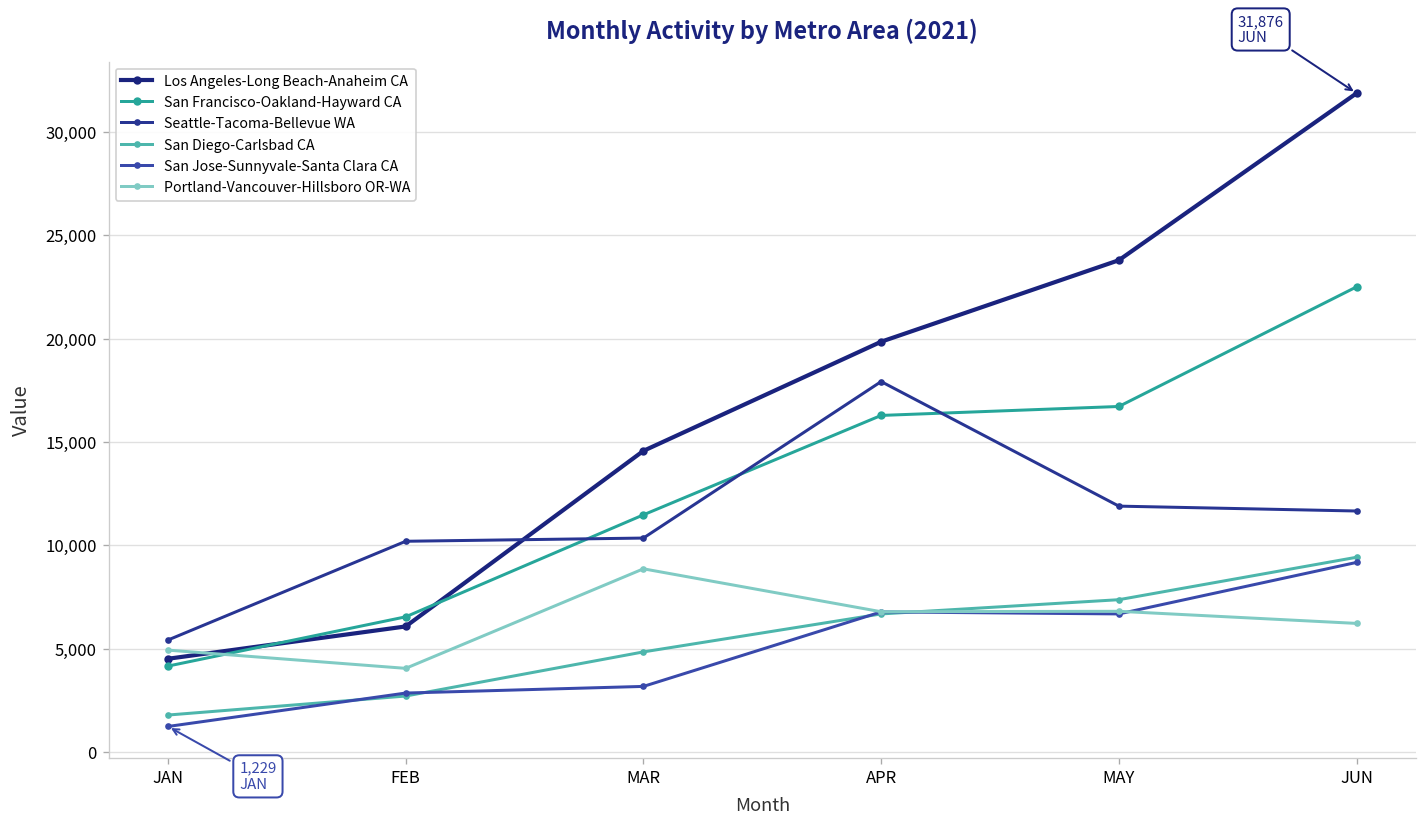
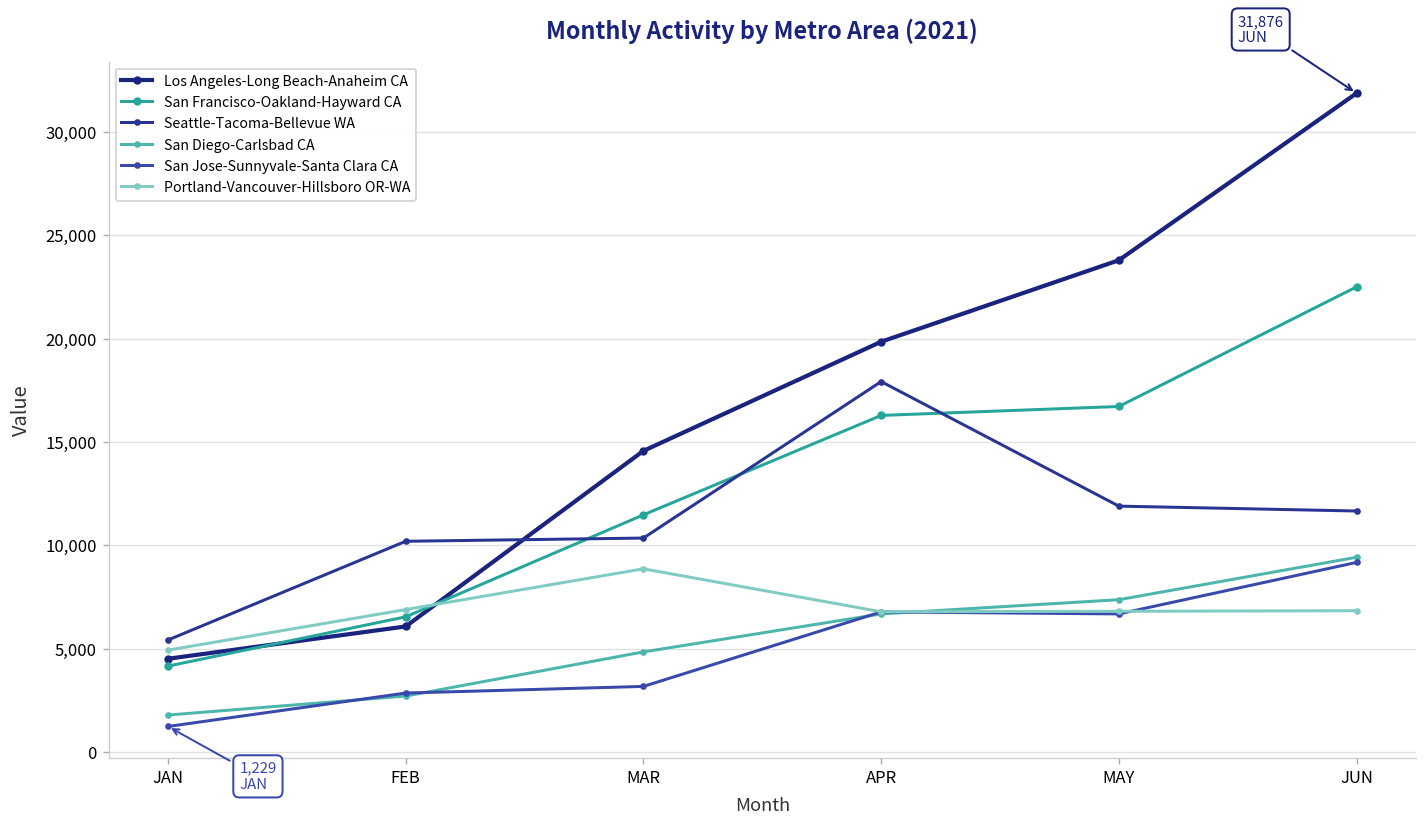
Portland-Vancouver-Hillsboro OR-WA, FEB: 4,000 -> 6,900
Portland-Vancouver-Hillsboro OR-WA, JUN: 6,200 -> 6,800
